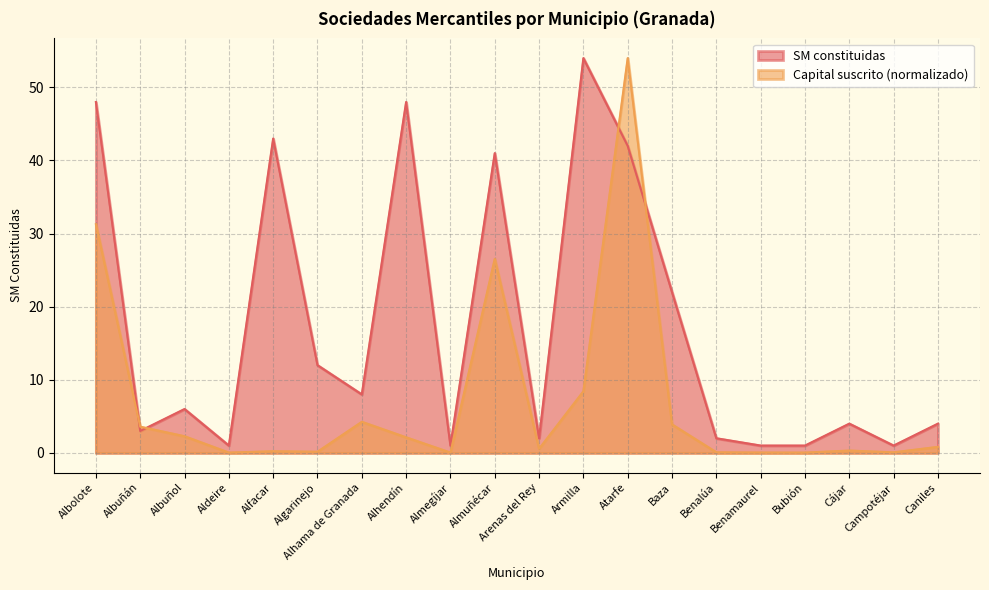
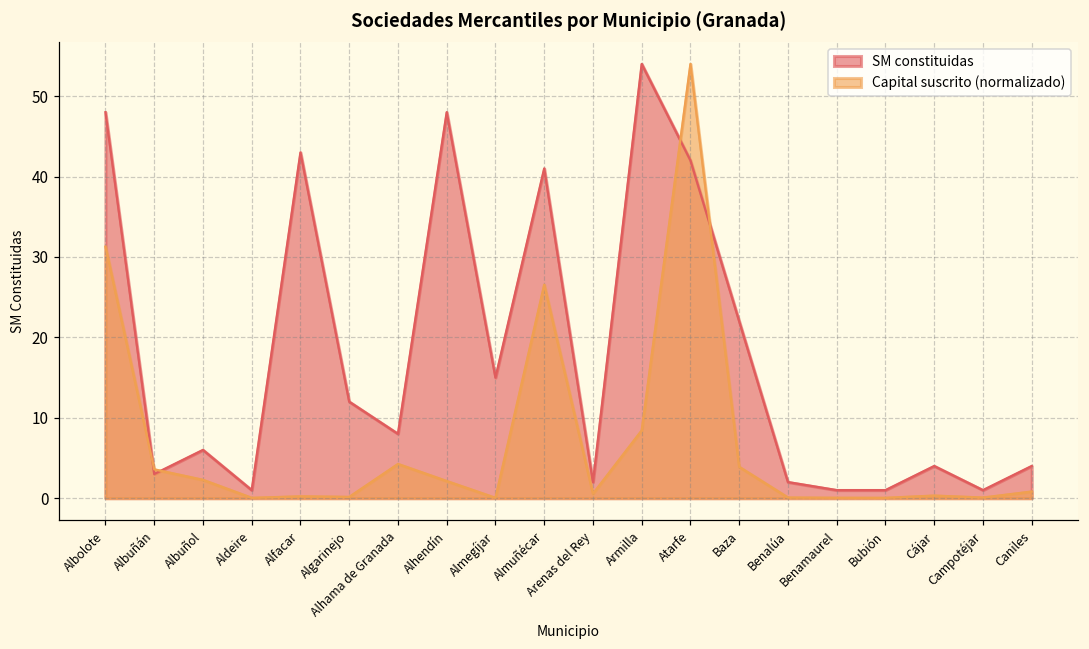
SM constituidas, Almegíjar: 1 -> 15
